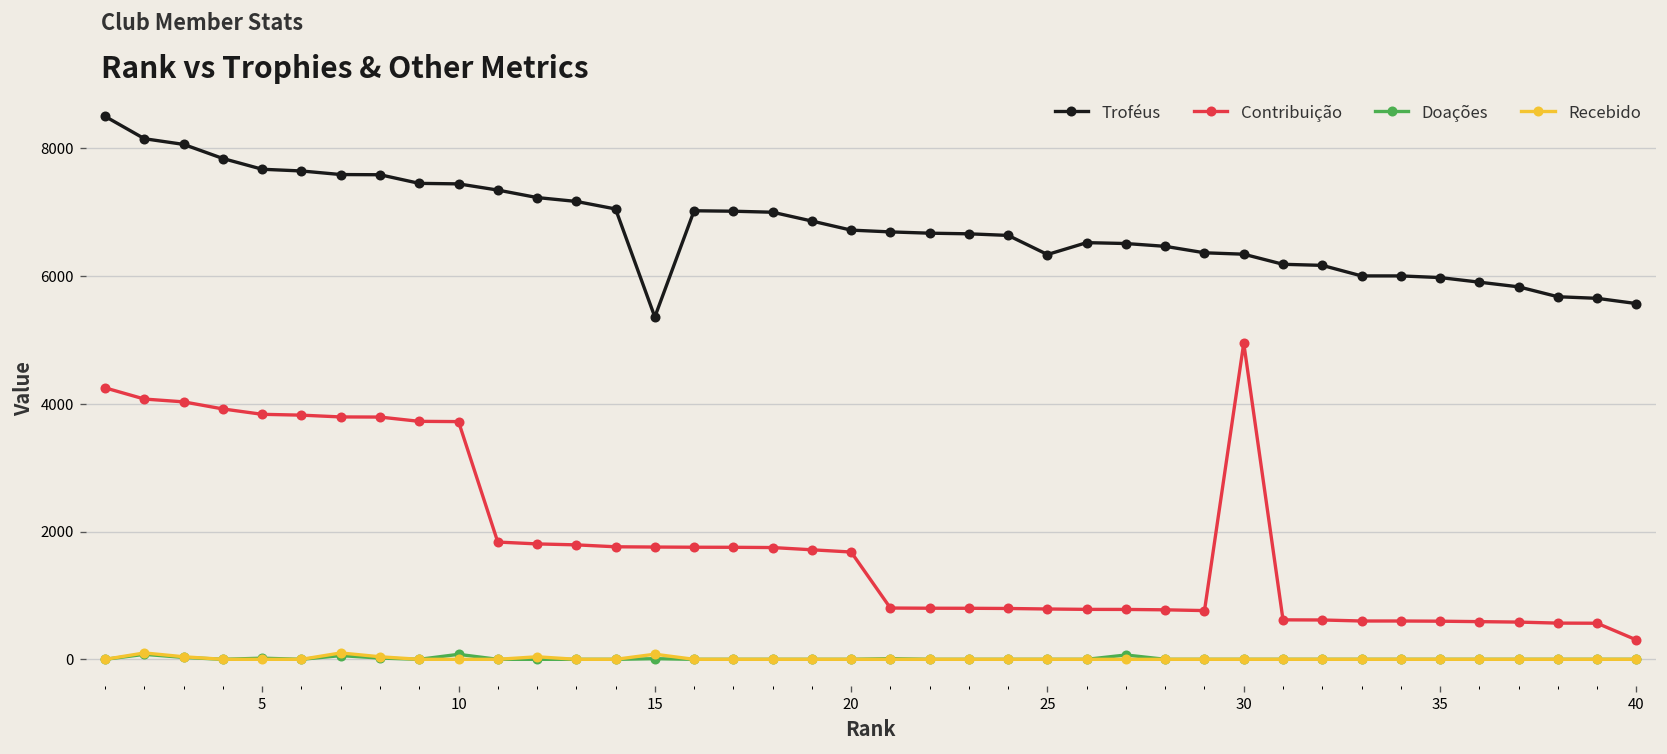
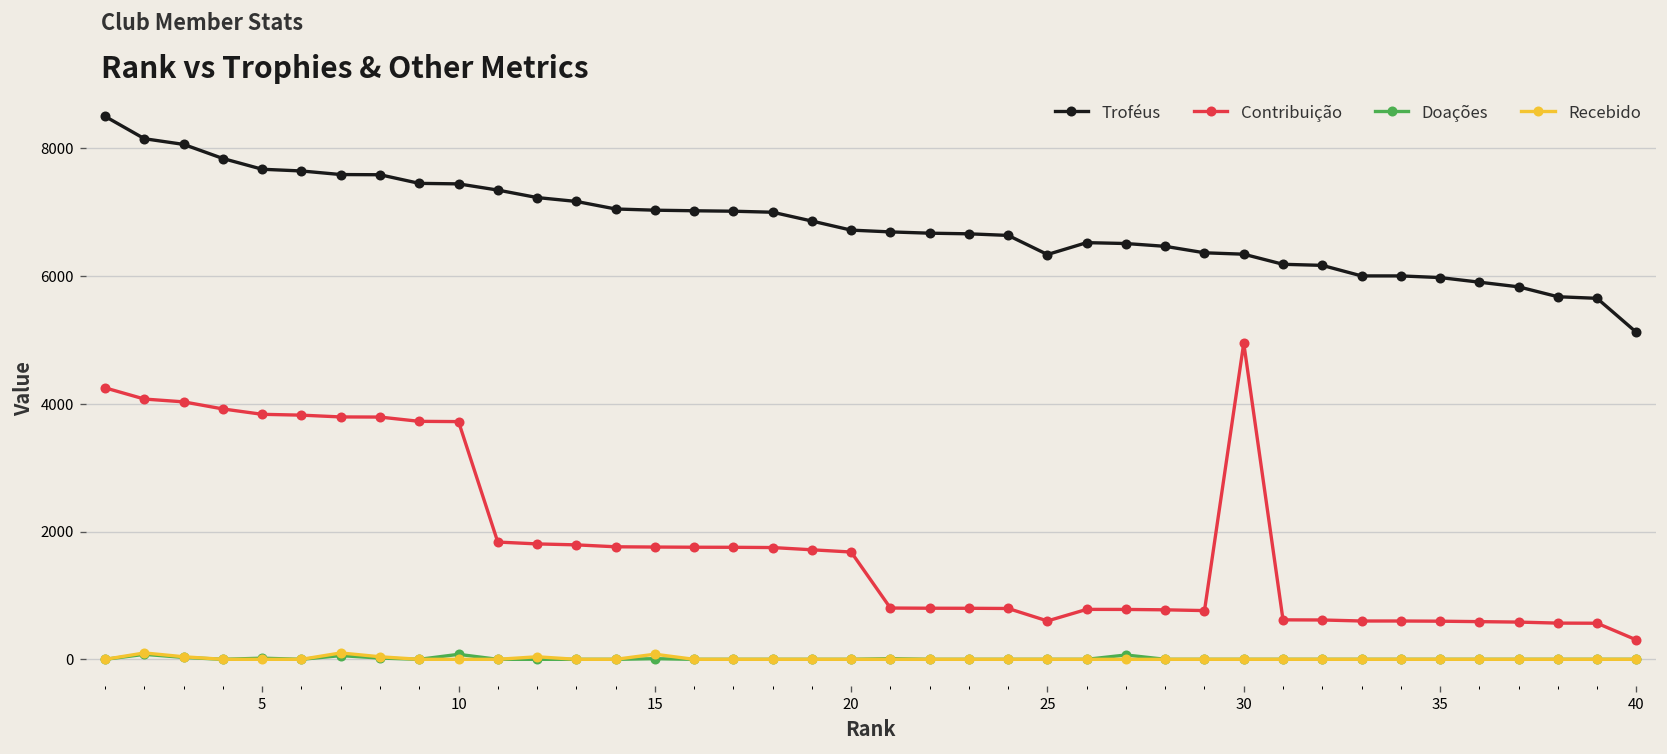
Troféus, 15: 5400 -> 7000
Contribuição, 25: 800 -> 600
Troféus, 40: 5600 -> 5100
